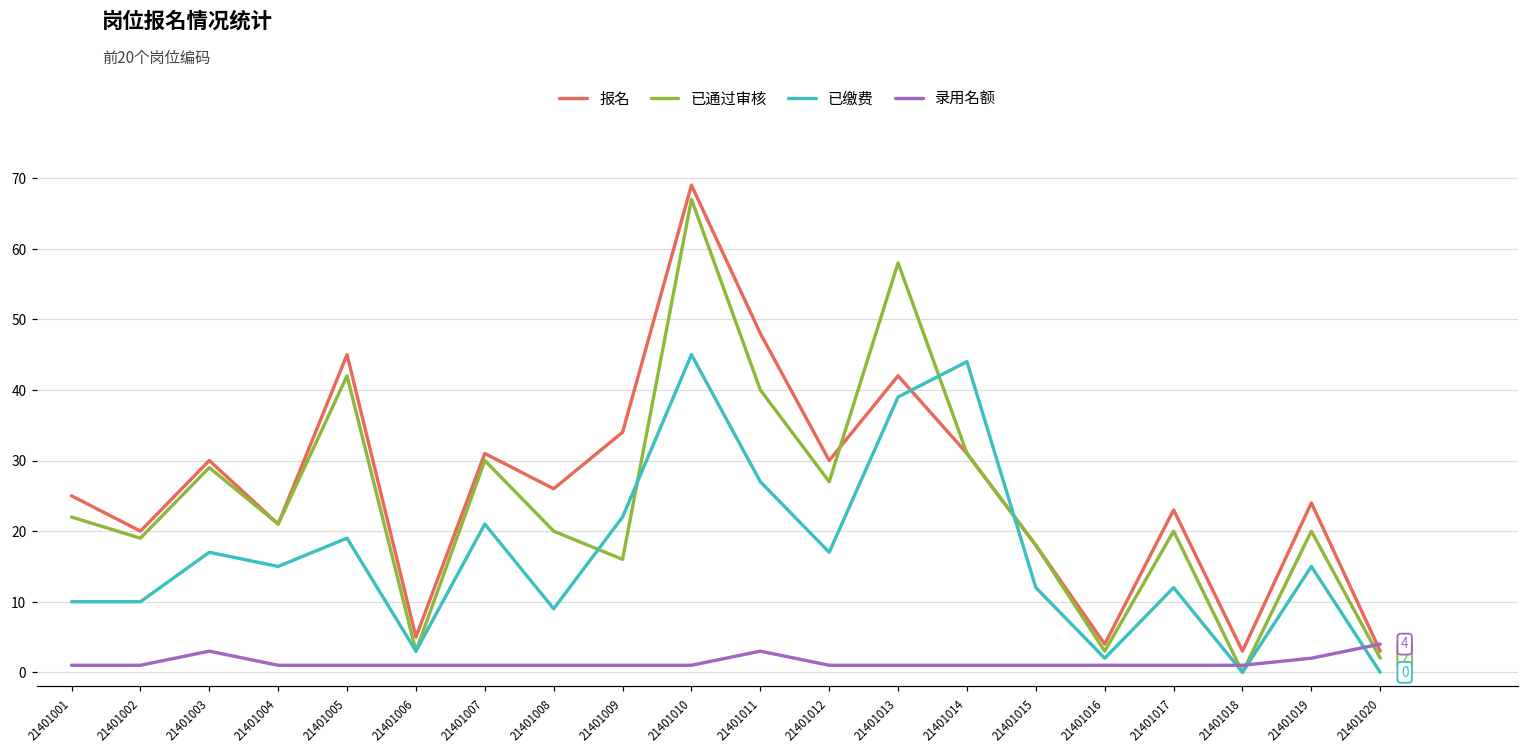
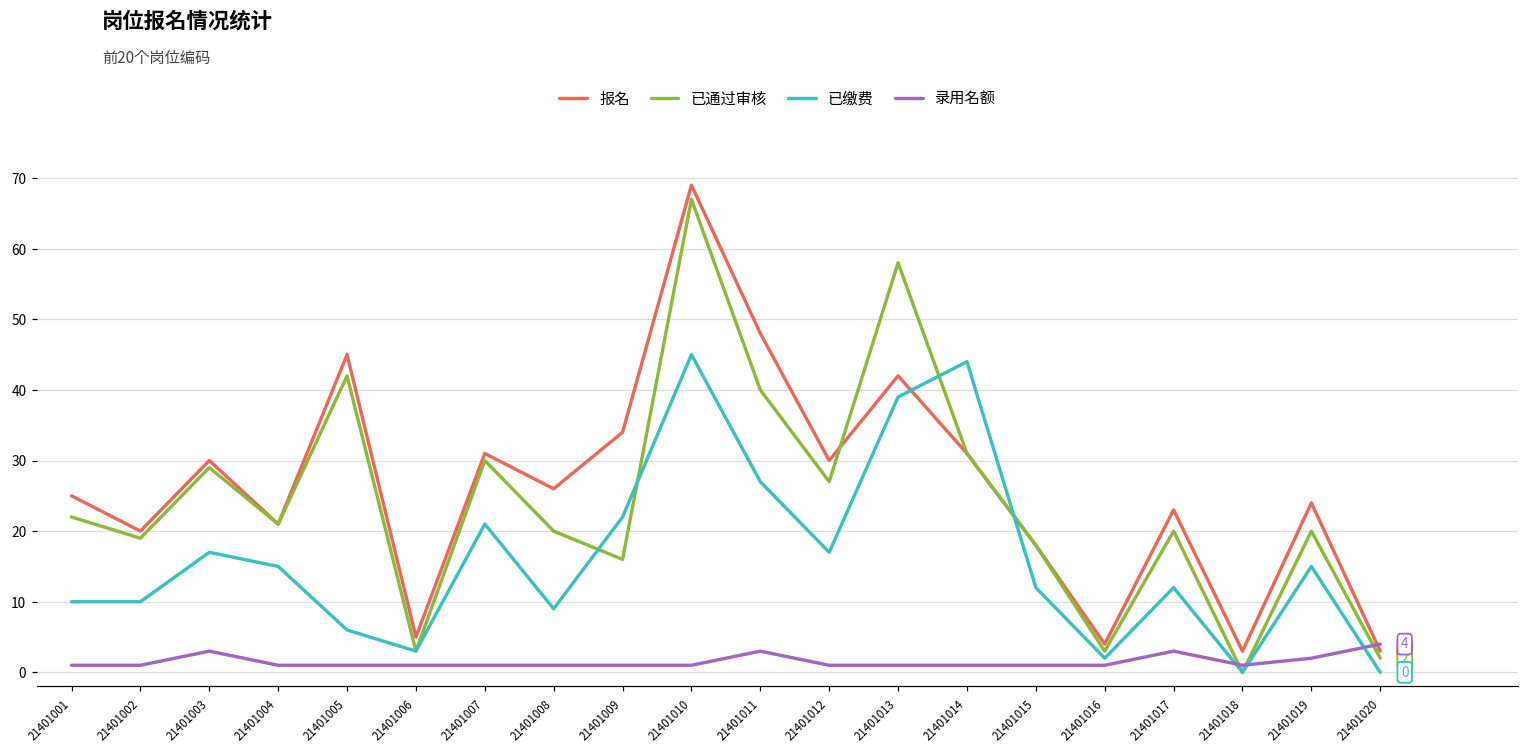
已缴费, 21401005: 19 -> 6
录用名额, 21401017: 1 -> 3
